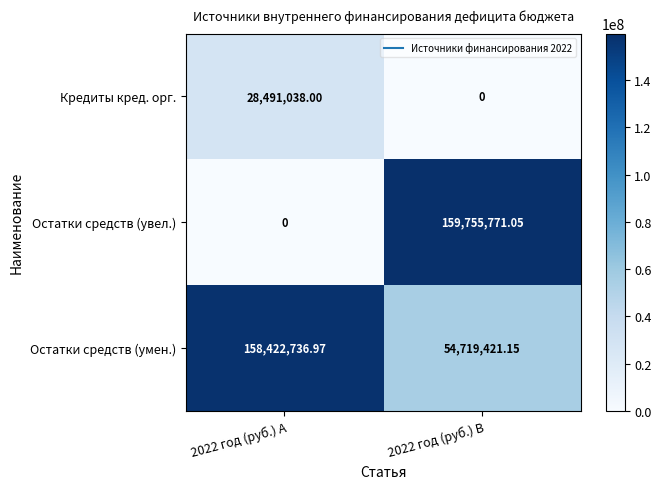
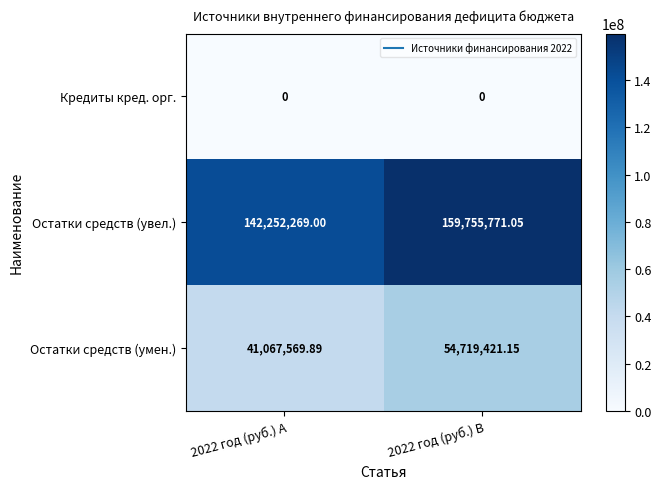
Кредиты кред. орг., 2022 год (руб.) A: 28,491,038.00 -> 0
Остатки средств (увел.), 2022 год (руб.) A: 0 -> 142,252,269.00
Остатки средств (умен.), 2022 год (руб.) A: 158,422,736.97 -> 41,067,569.89
